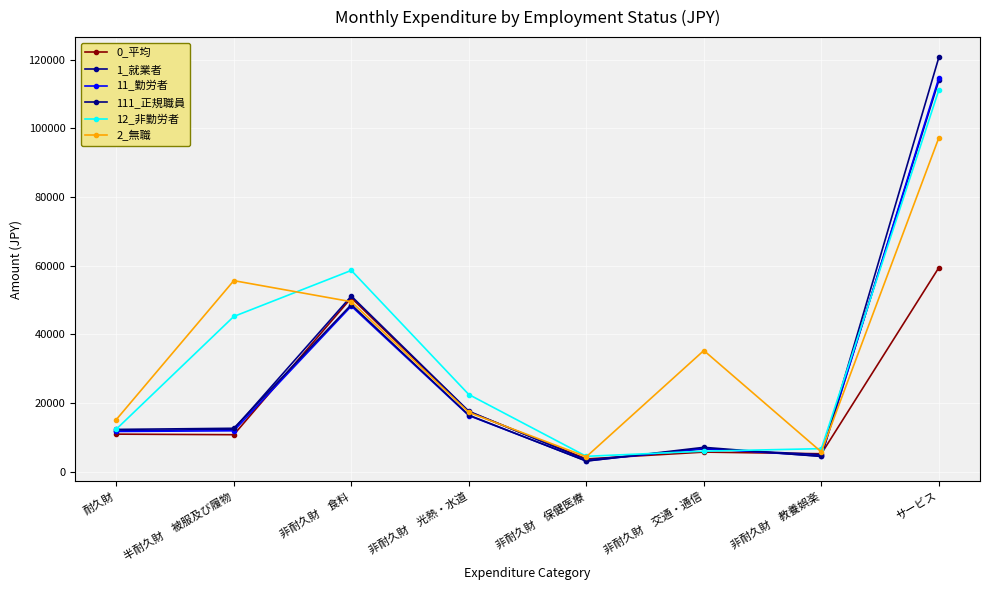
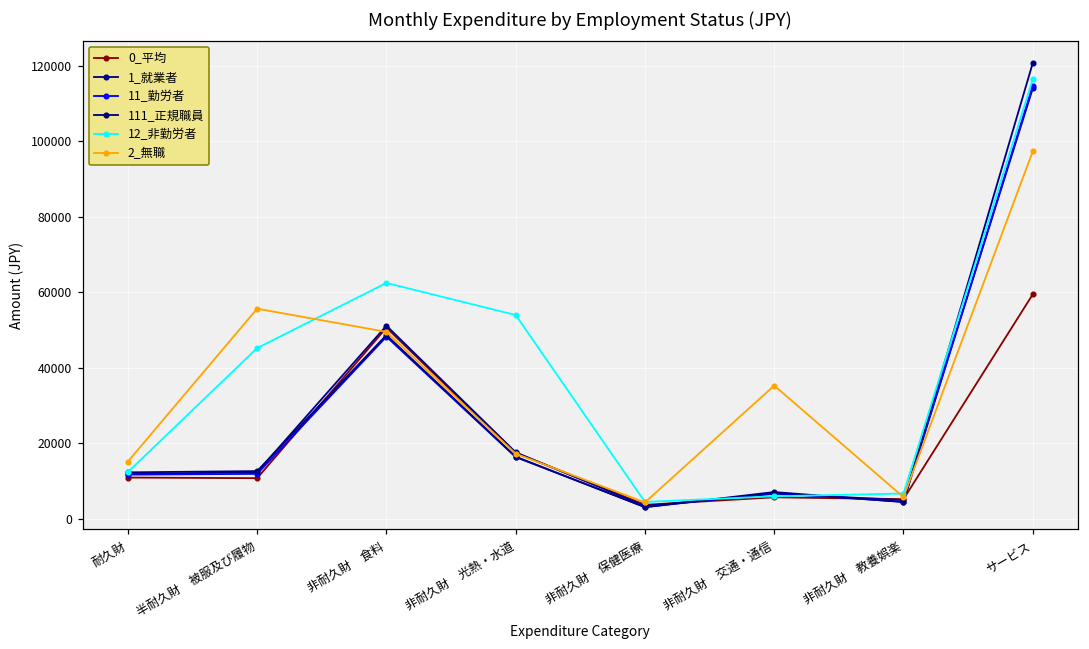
12_非勤労者, 非耐久財 食料: 59000 -> 63000
12_非勤労者, 非耐久財 光熱・水道: 23000 -> 54000
12_非勤労者, サービス: 111000 -> 116000
